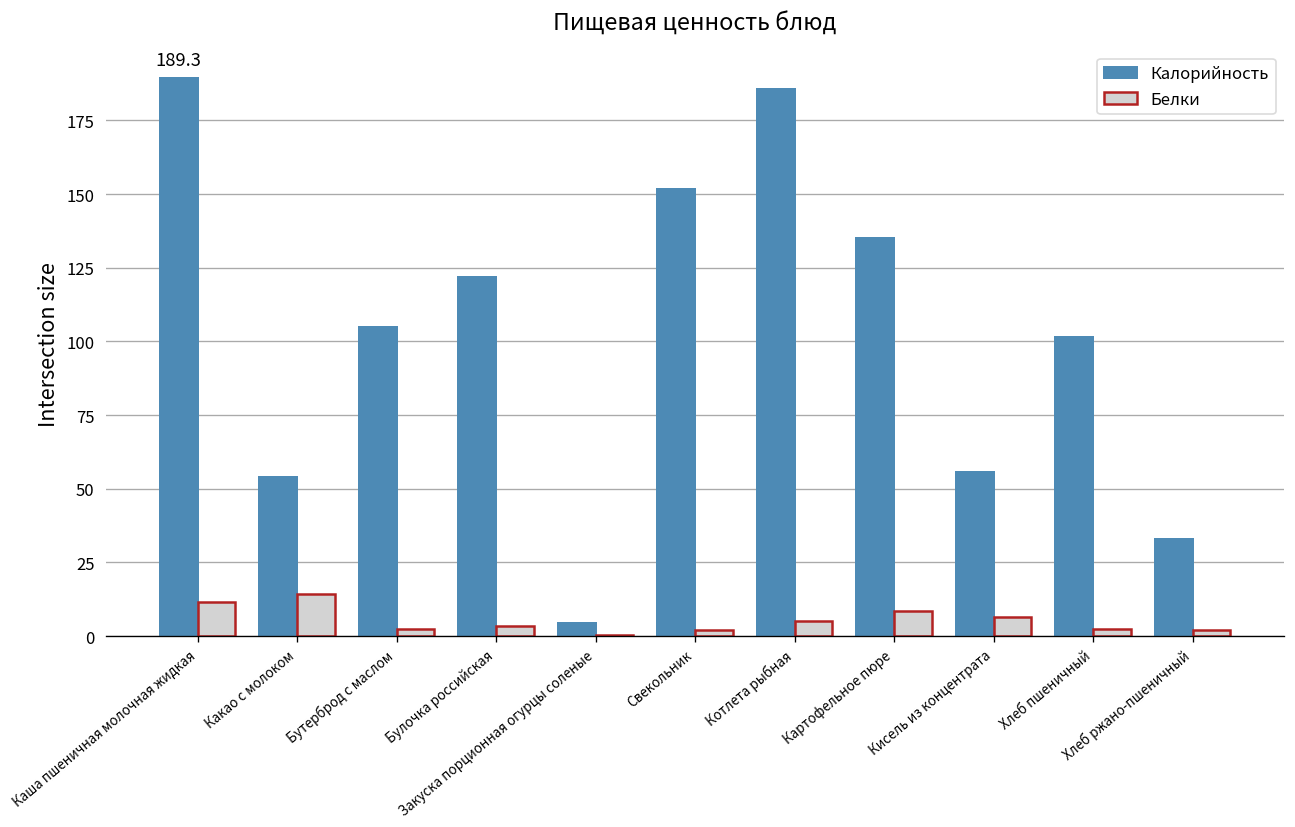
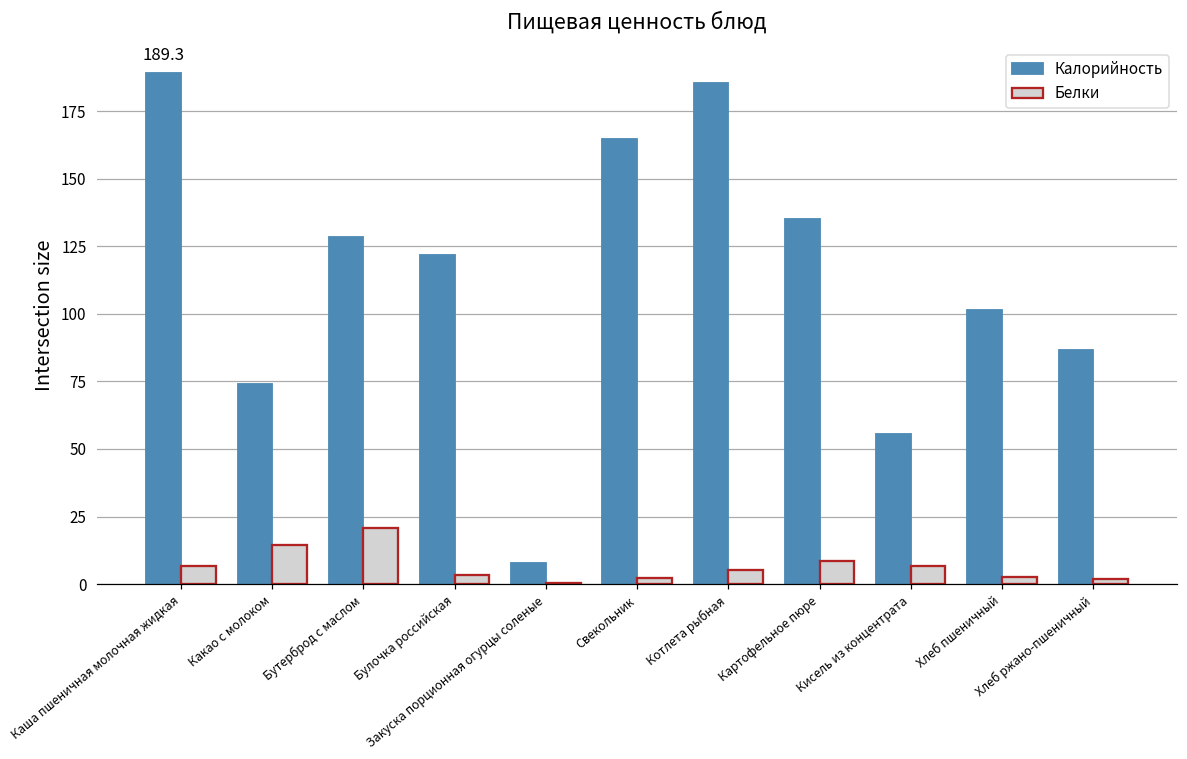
Белки, Каша пшеничная молочная жидкая: 12 -> 7
Калорийность, Какао с молоком: 54 -> 74
Калорийность, Бутерброд с маслом: 105 -> 129
Белки, Бутерброд с маслом: 2 -> 21
Калорийность, Закуска порционная огурцы соленые: 4 -> 8
Калорийность, Свекольник: 152 -> 165
Калорийность, Хлеб ржано-пшеничный: 33 -> 87
